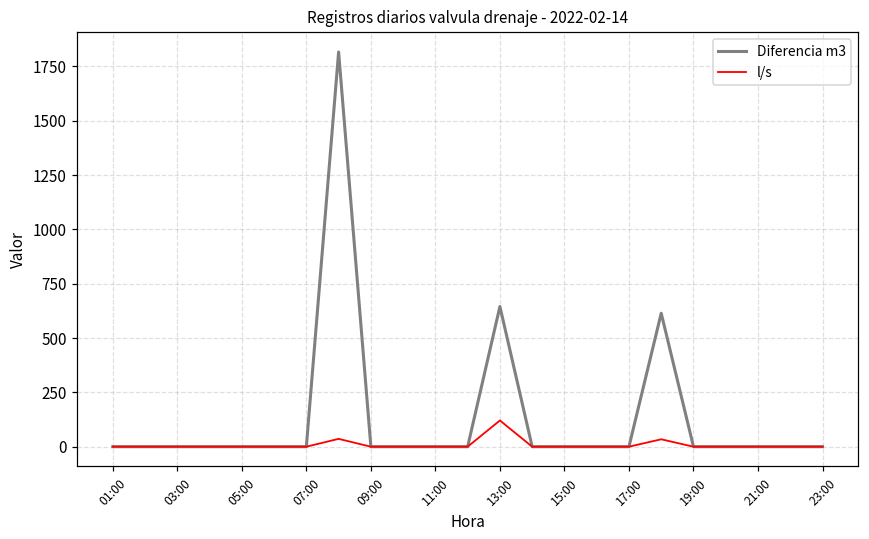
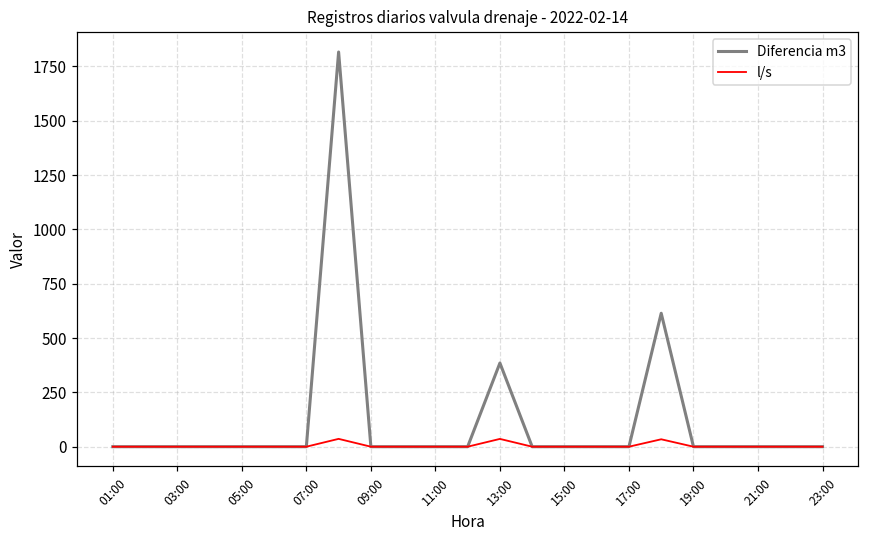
Diferencia m3, 13:00: 650 -> 390
l/s, 13:00: 120 -> 40
